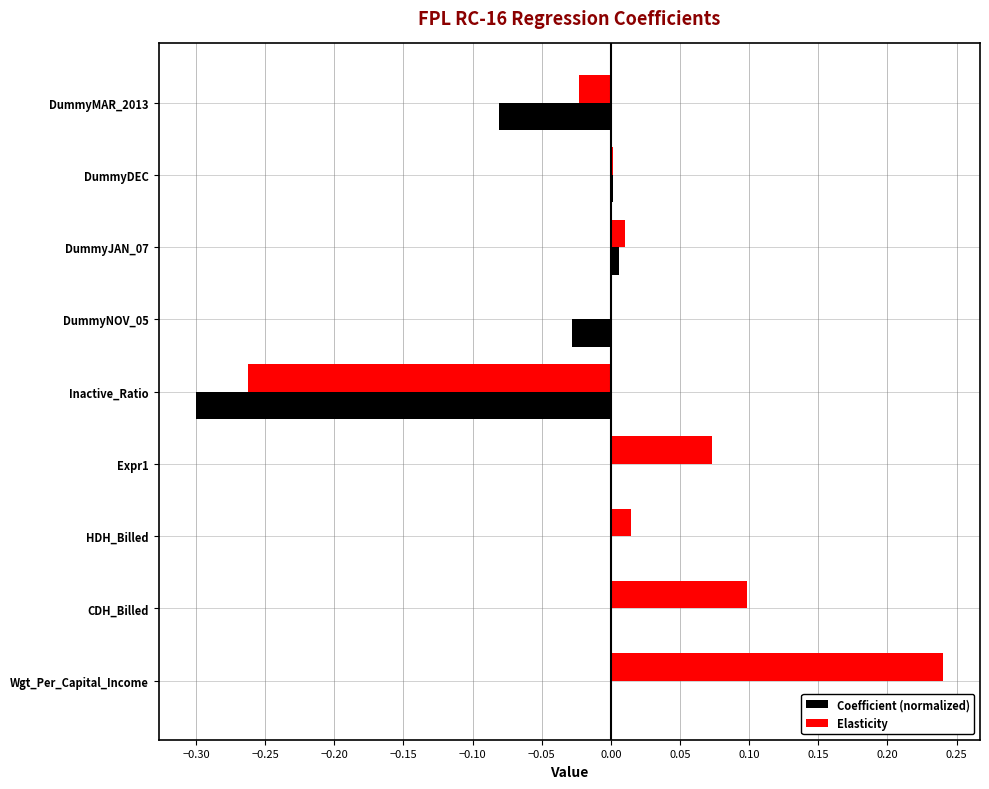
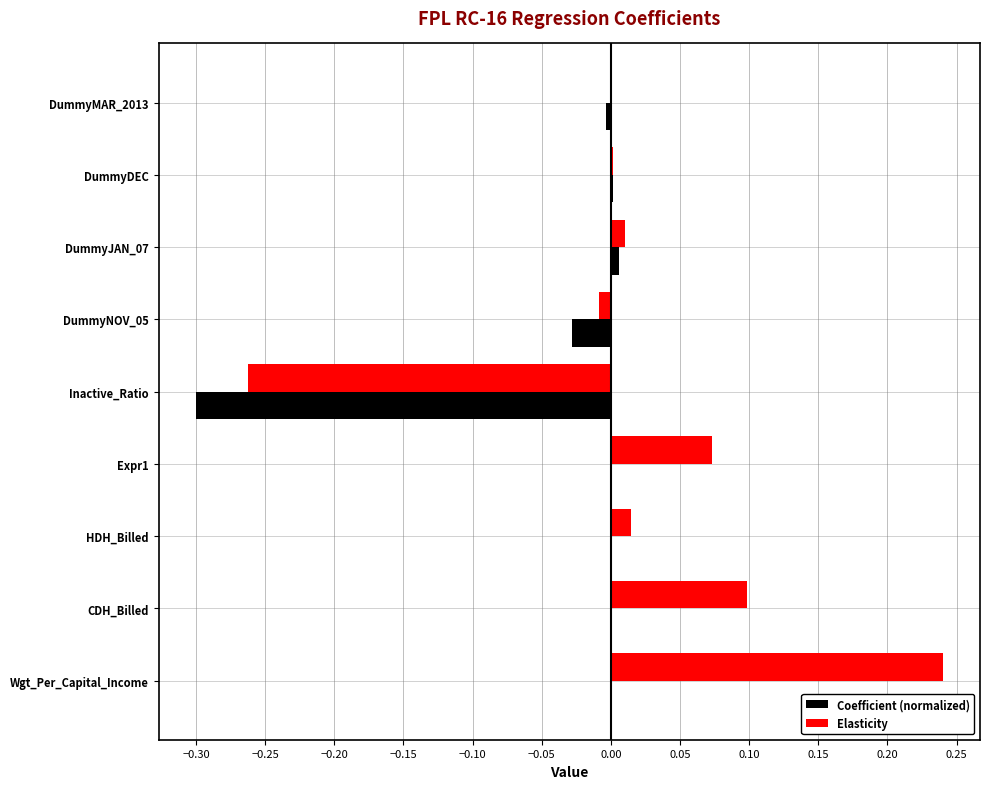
Elasticity, DummyMAR_2013: -0.023 -> 0.000
Coefficient (normalized), DummyMAR_2013: -0.081 -> -0.003
Elasticity, DummyNOV_05: -0.001 -> -0.008
